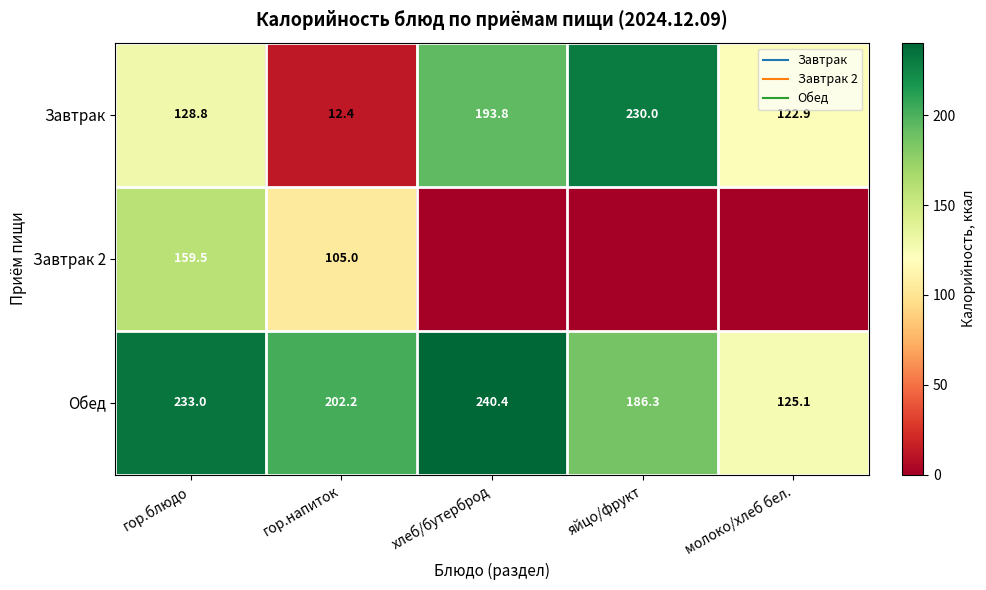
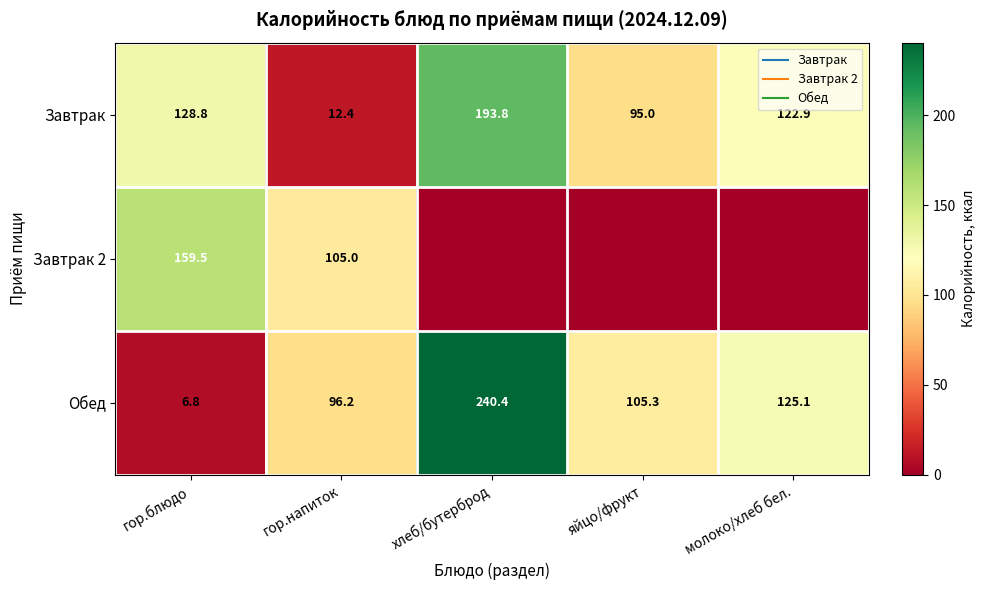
Завтрак, яйцо/фрукт: 230.0 -> 95.0
Обед, гор.блюдо: 233.0 -> 6.8
Обед, гор.напиток: 202.2 -> 96.2
Обед, яйцо/фрукт: 186.3 -> 105.3
